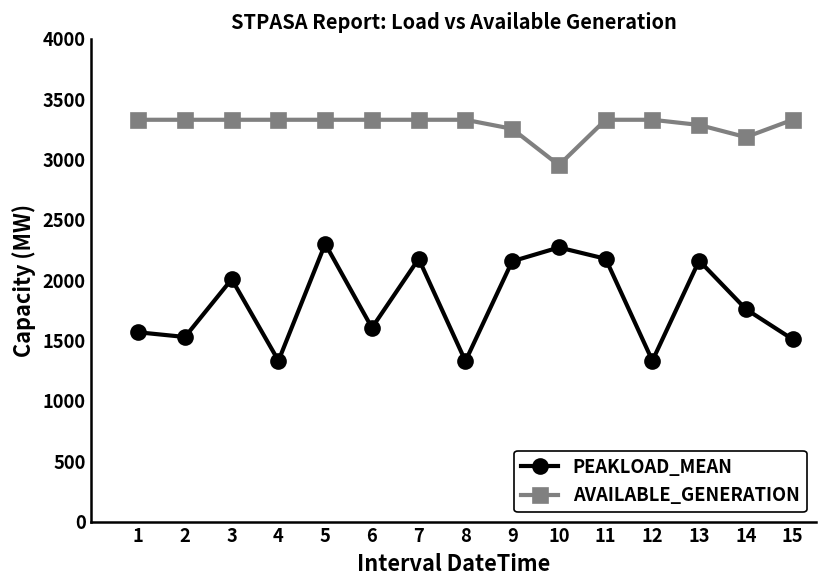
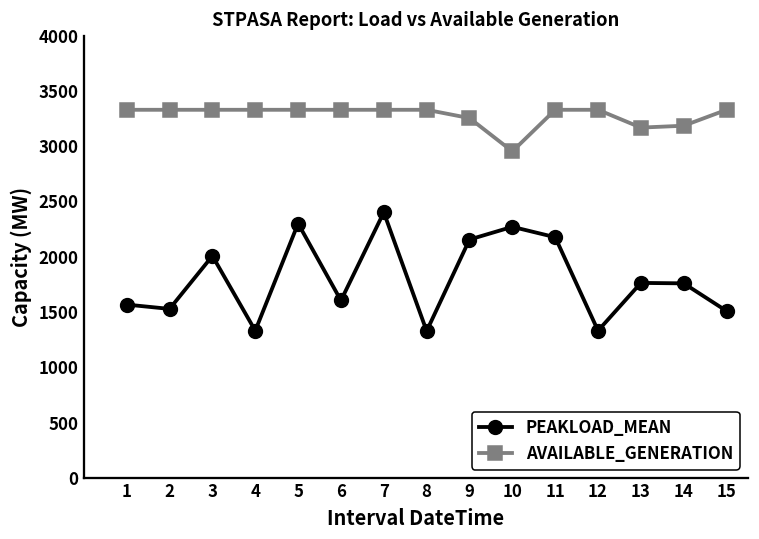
PEAKLOAD_MEAN, 7: 2180 -> 2400
PEAKLOAD_MEAN, 13: 2160 -> 1760
AVAILABLE_GENERATION, 13: 3290 -> 3170
